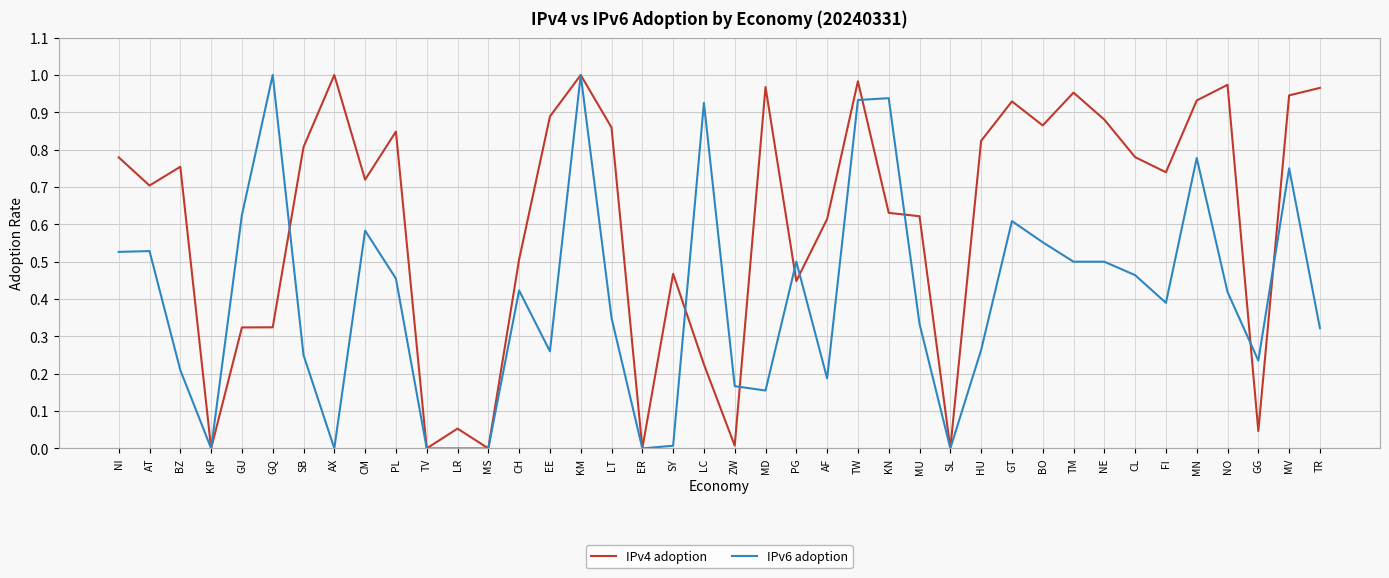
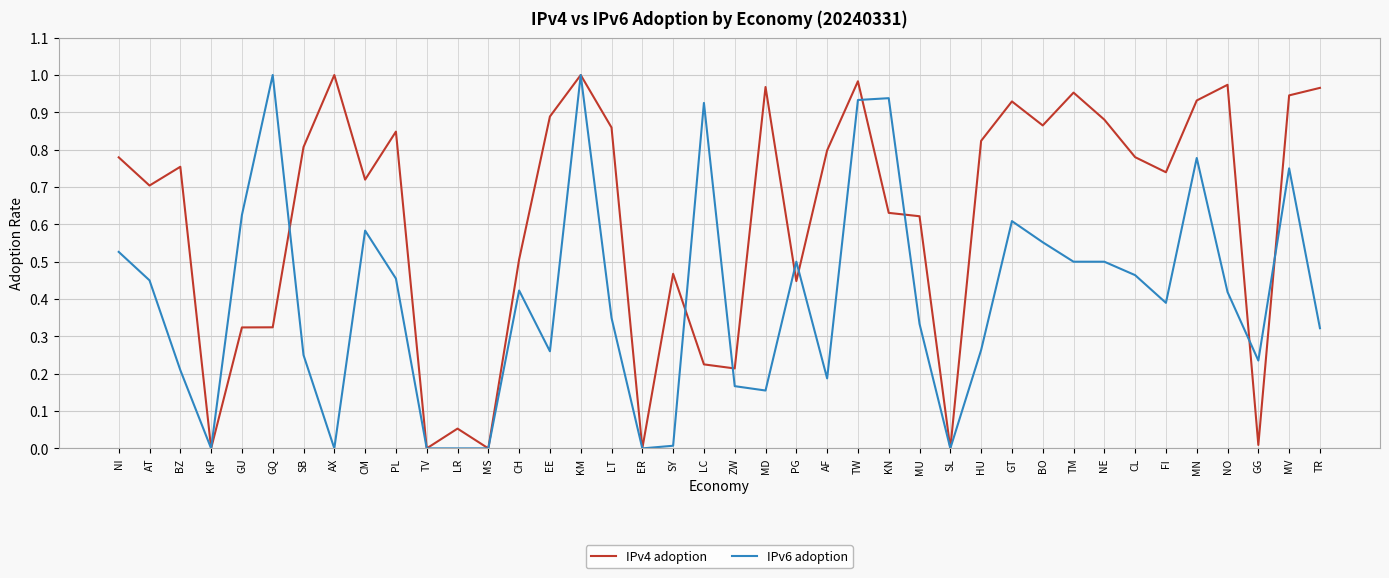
IPv6 adoption, AT: 0.53 -> 0.45
IPv4 adoption, ZW: 0.01 -> 0.21
IPv4 adoption, AF: 0.61 -> 0.80
IPv4 adoption, GG: 0.05 -> 0.01
